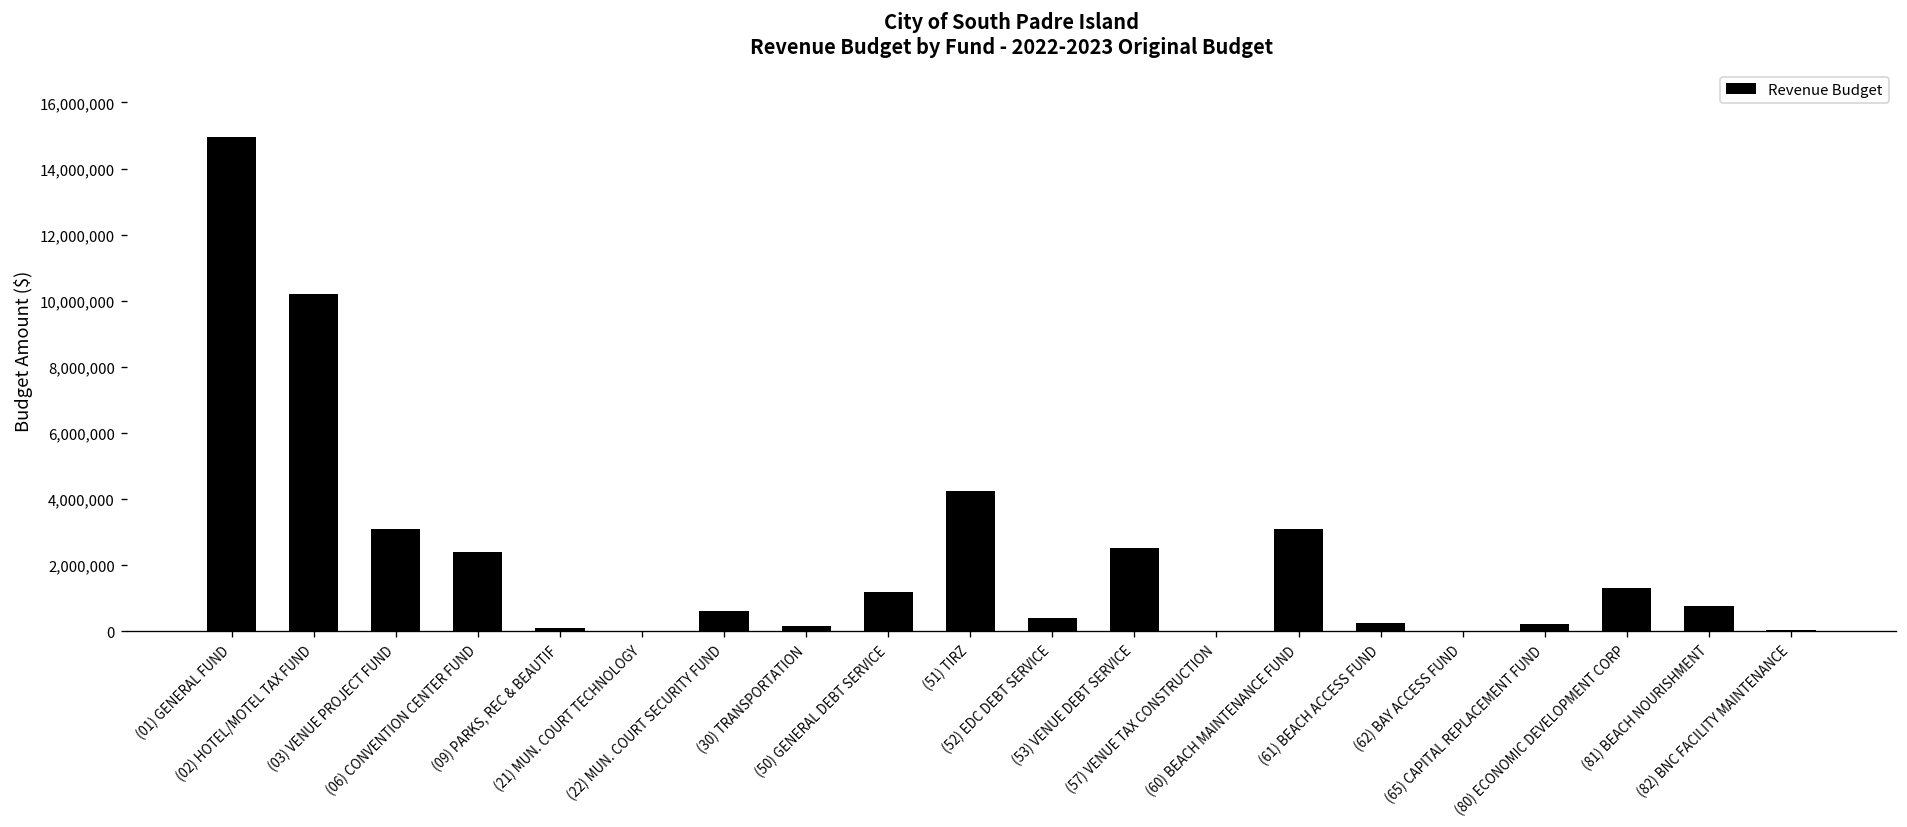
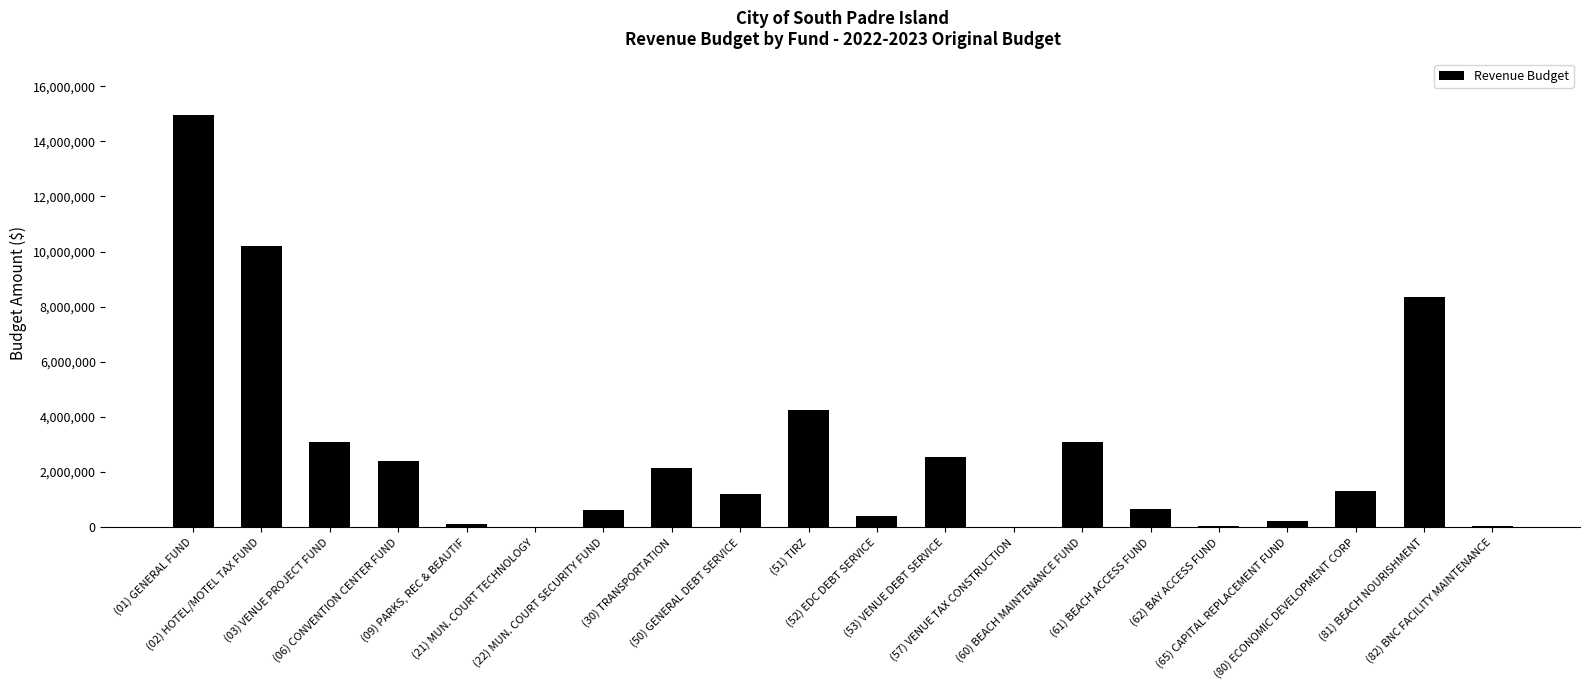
(30) TRANSPORTATION: 200,000 -> 2,200,000
(61) BEACH ACCESS FUND: 300,000 -> 700,000
(81) BEACH NOURISHMENT: 800,000 -> 8,400,000
